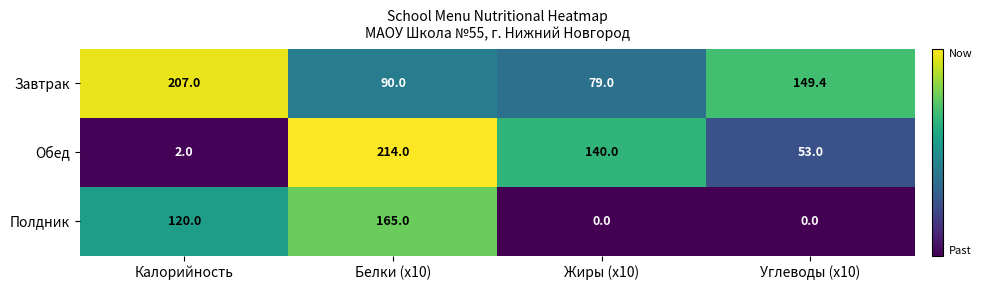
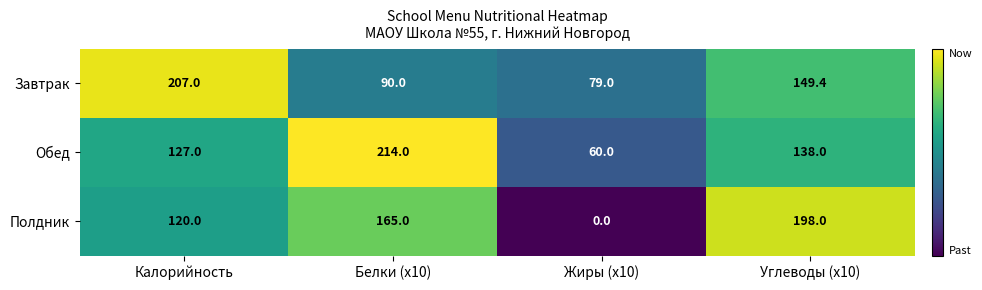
Обед, Калорийность: 2.0 -> 127.0
Обед, Жиры (x10): 140.0 -> 60.0
Обед, Углеводы (x10): 53.0 -> 138.0
Полдник, Углеводы (x10): 0.0 -> 198.0
